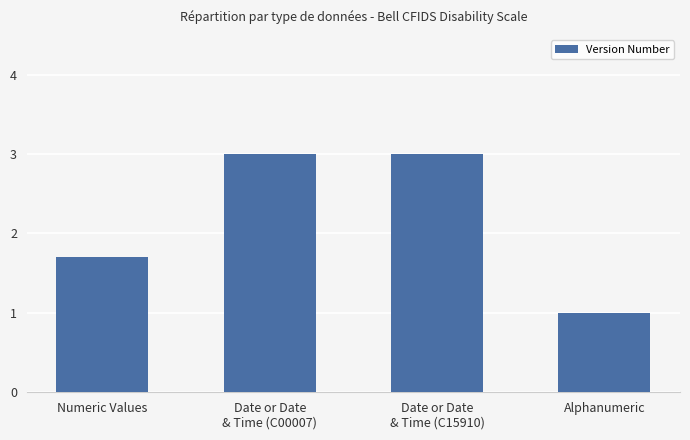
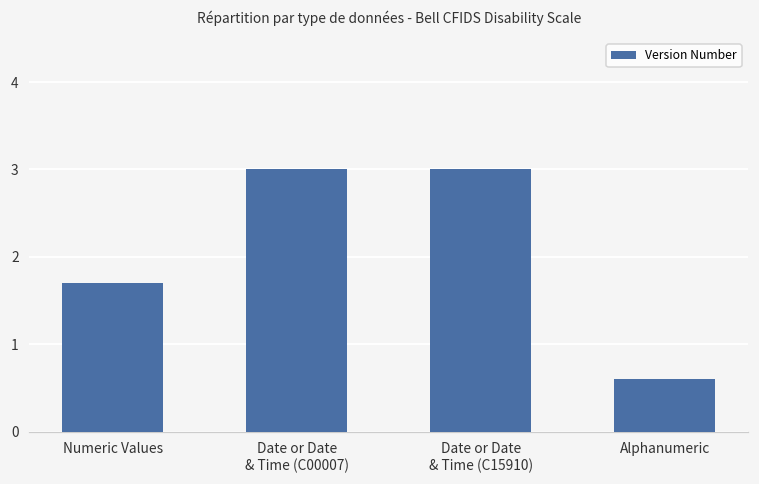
Alphanumeric: 1.0 -> 0.6
